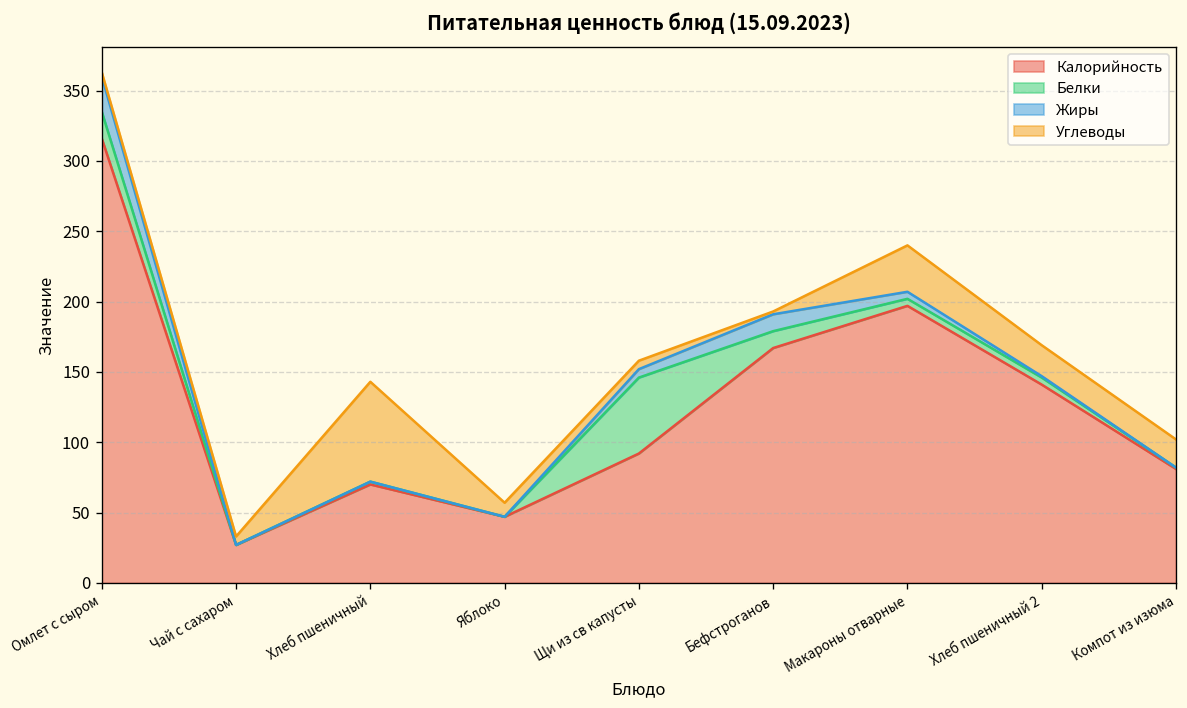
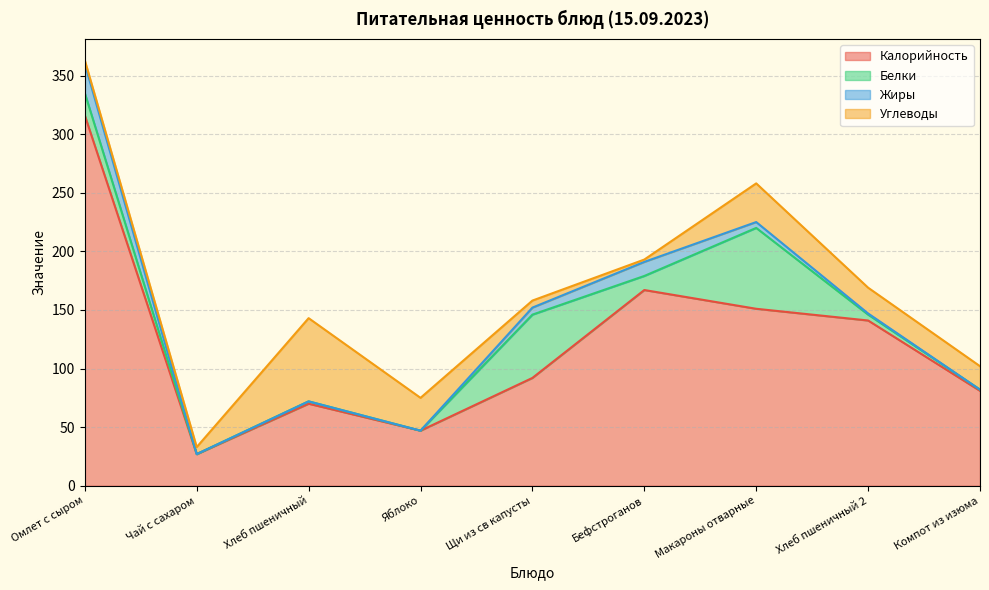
Углеводы, Яблоко: 10 -> 28
Калорийность, Макароны отварные: 197 -> 151
Белки, Макароны отварные: 5 -> 69
